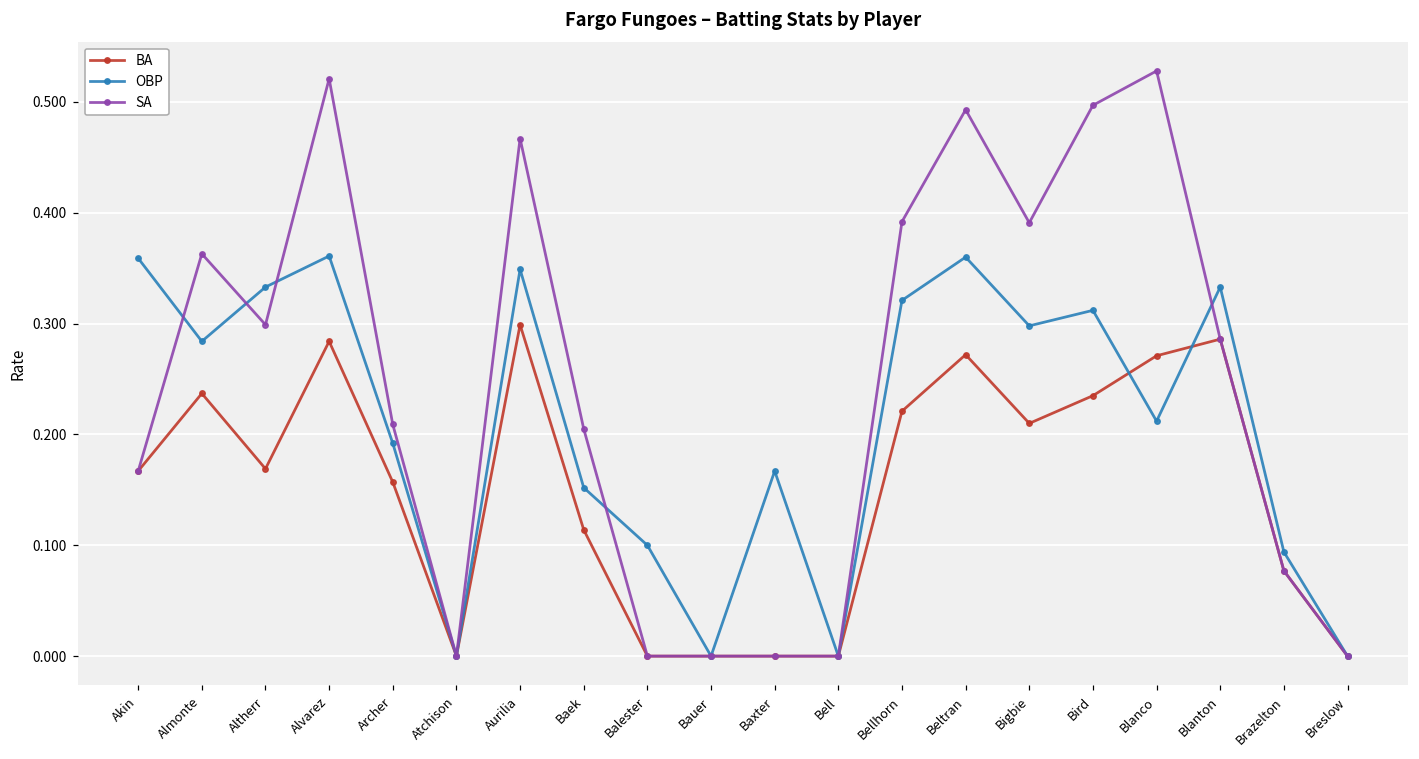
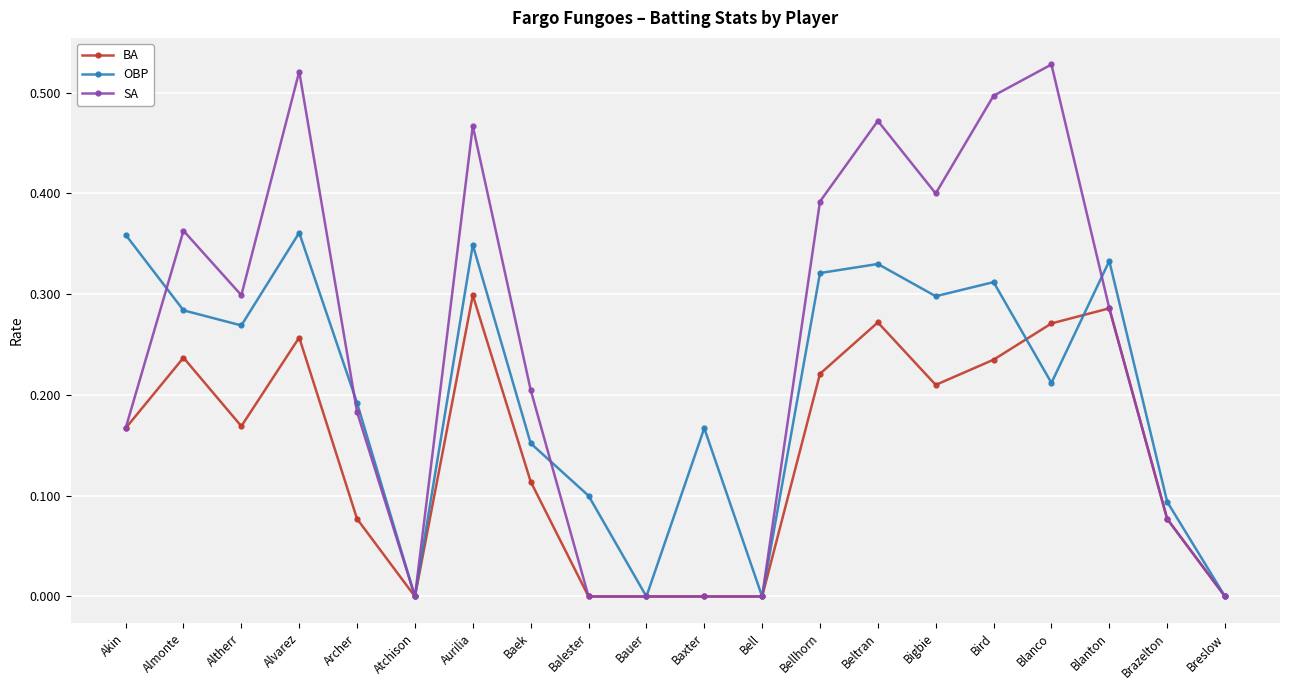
OBP, Altherr: 0.333 -> 0.269
BA, Alvarez: 0.284 -> 0.257
BA, Archer: 0.157 -> 0.077
SA, Archer: 0.209 -> 0.183
OBP, Beltran: 0.36 -> 0.33
SA, Beltran: 0.493 -> 0.472
SA, Bigbie: 0.391 -> 0.400
